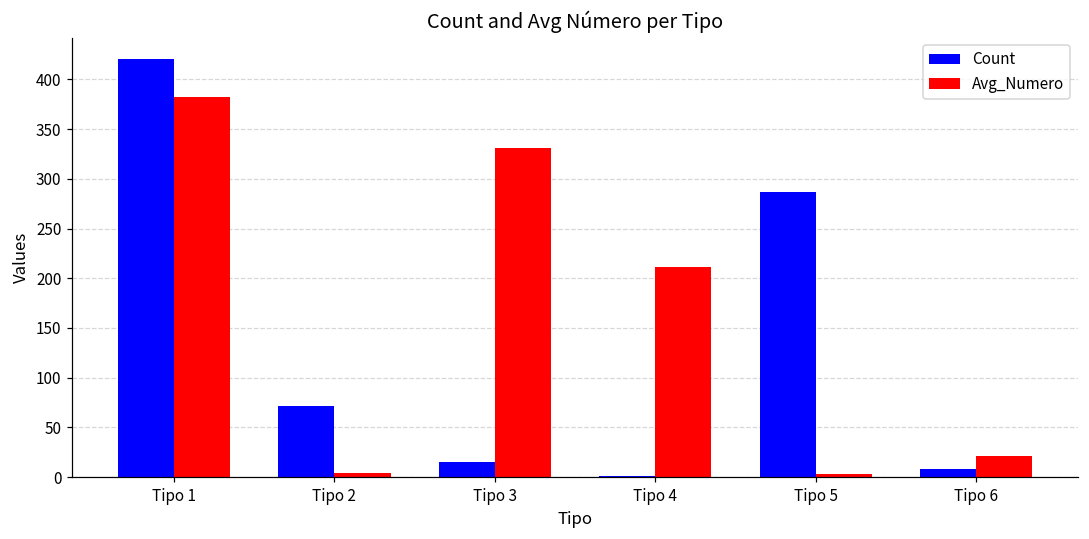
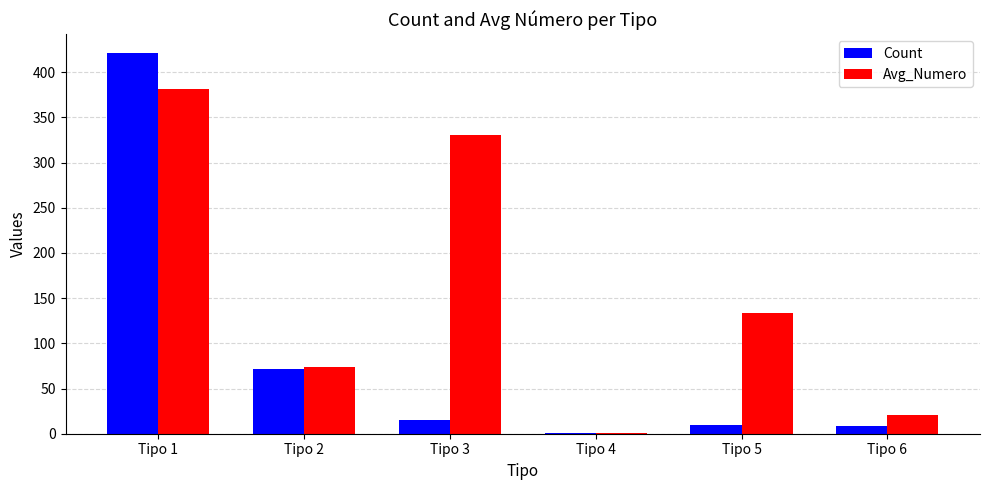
Avg_Numero, Tipo 2: 0 -> 70
Avg_Numero, Tipo 4: 210 -> 0
Count, Tipo 5: 290 -> 10
Avg_Numero, Tipo 5: 0 -> 130
